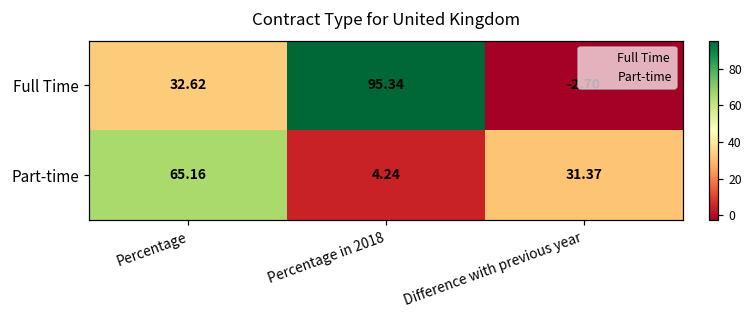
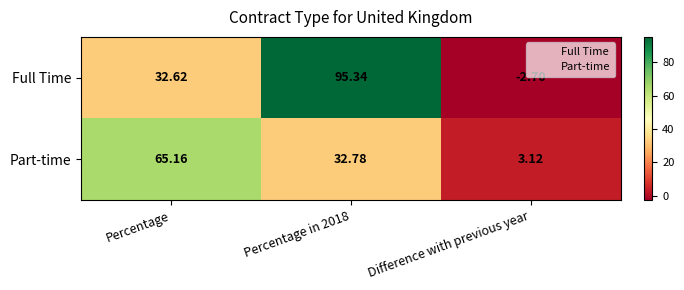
Part-time, Percentage in 2018: 4.24 -> 32.78
Part-time, Difference with previous year: 31.37 -> 3.12
